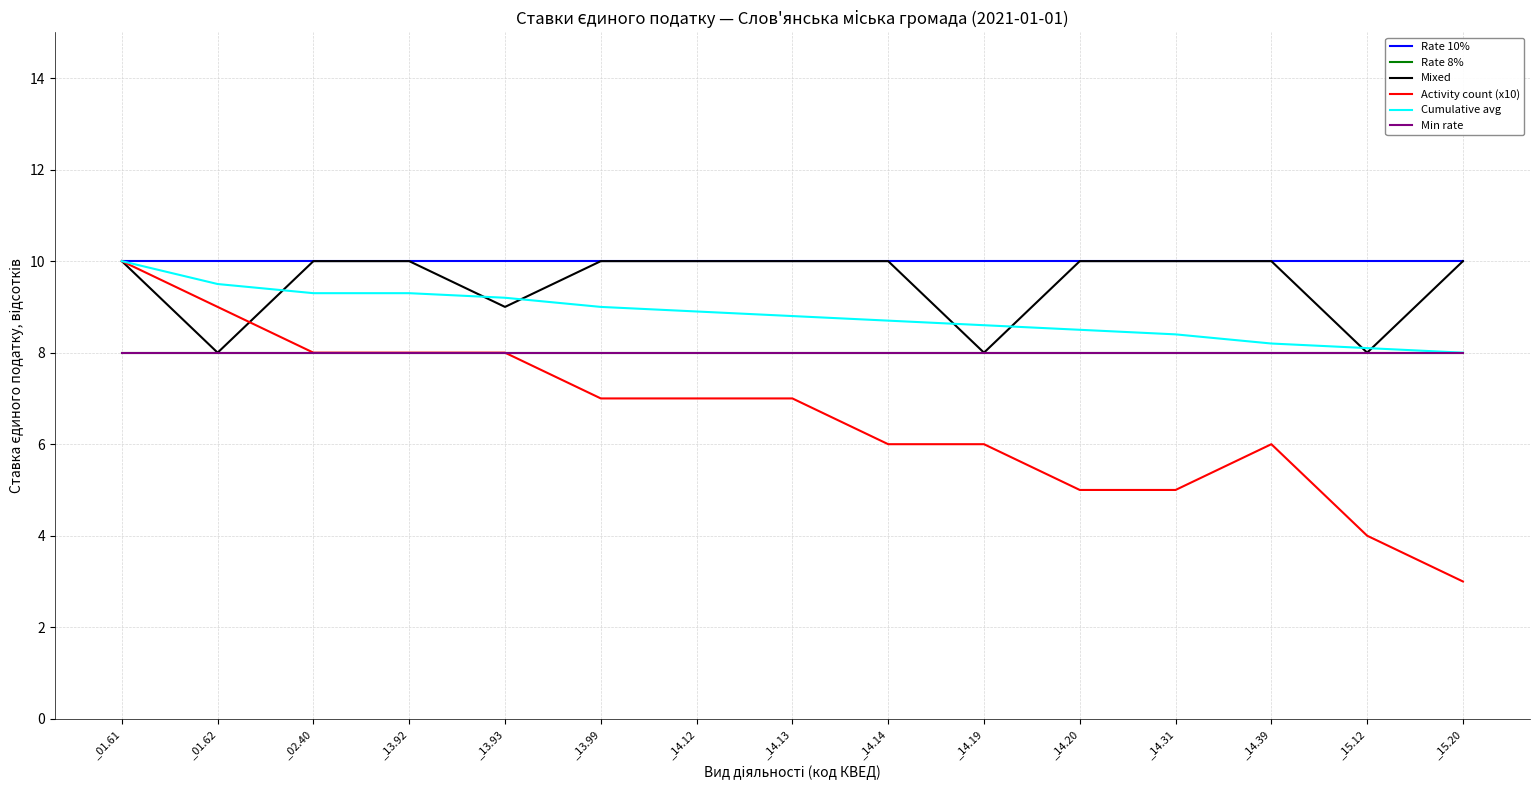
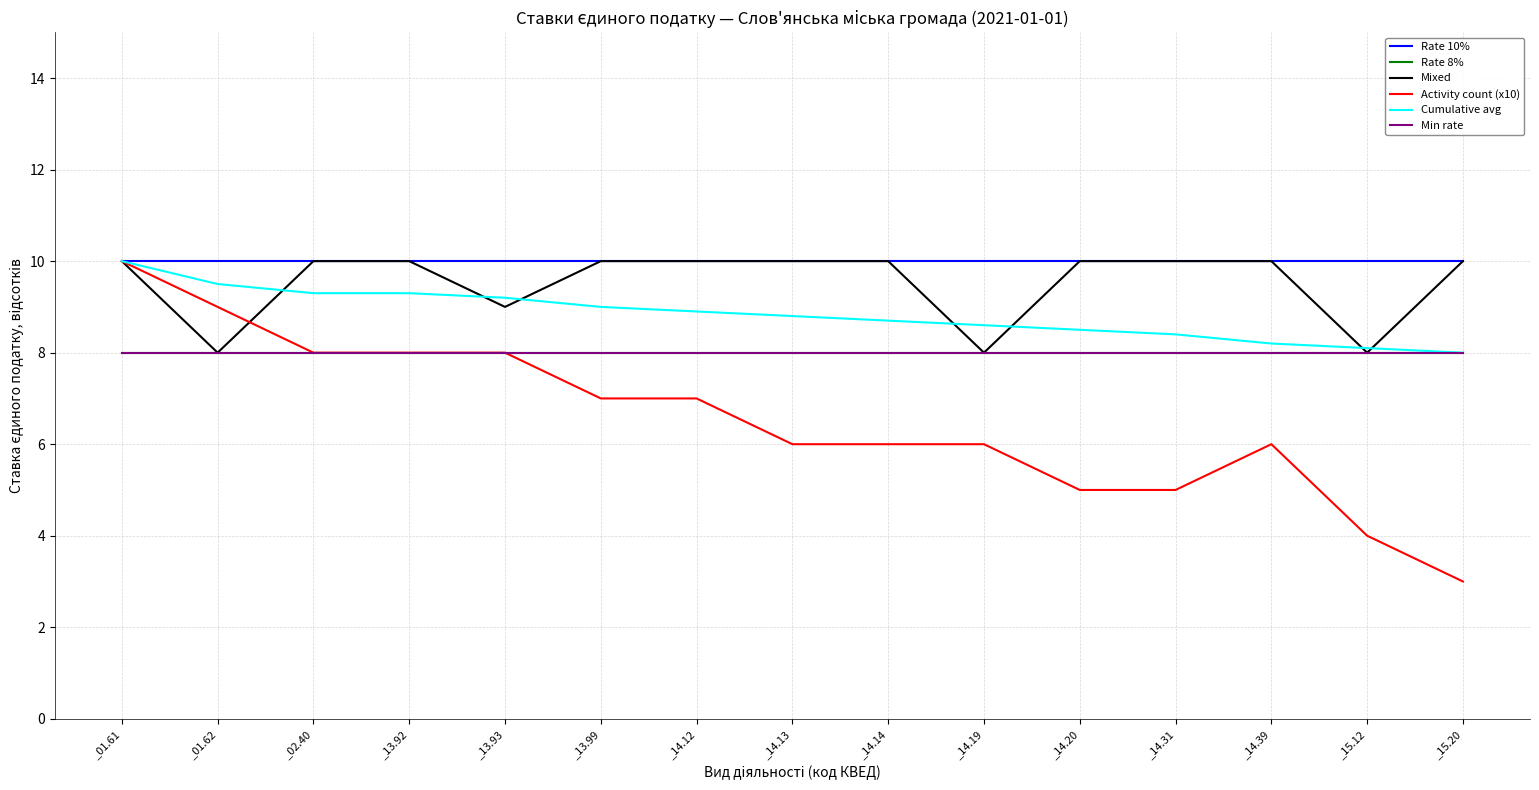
Activity count (x10), _14.13: 7 -> 6
